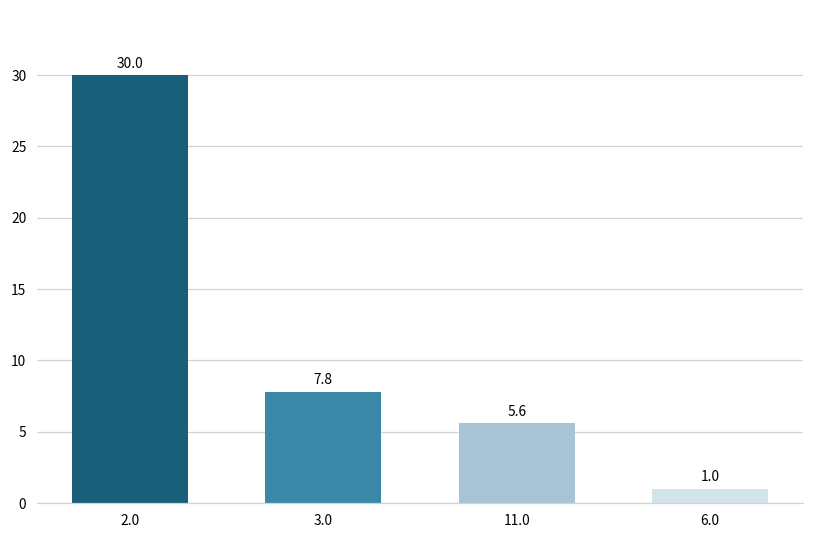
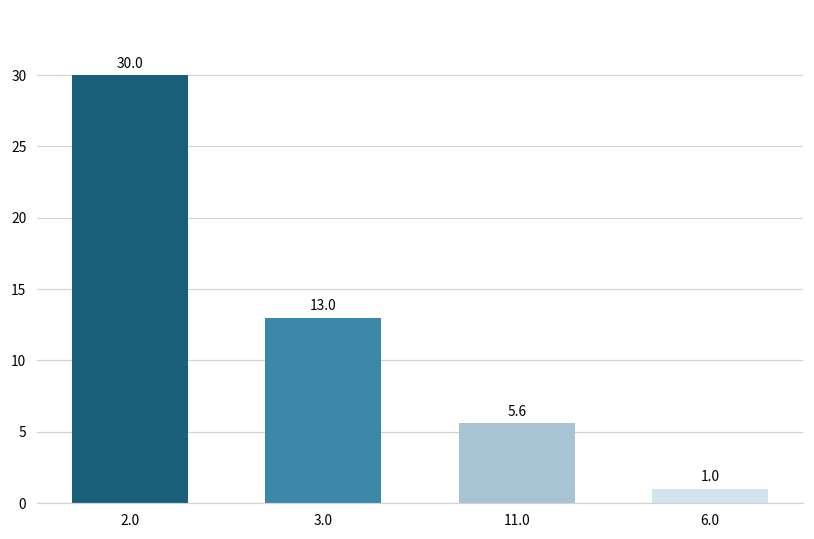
3.0: 7.8 -> 13.0
